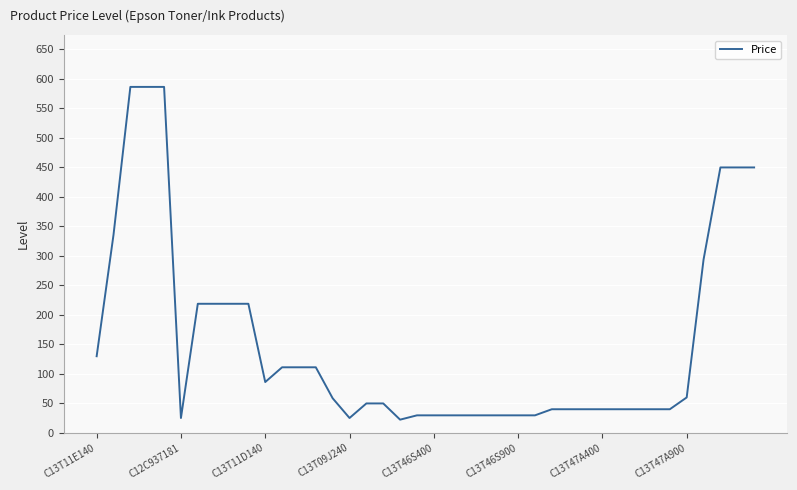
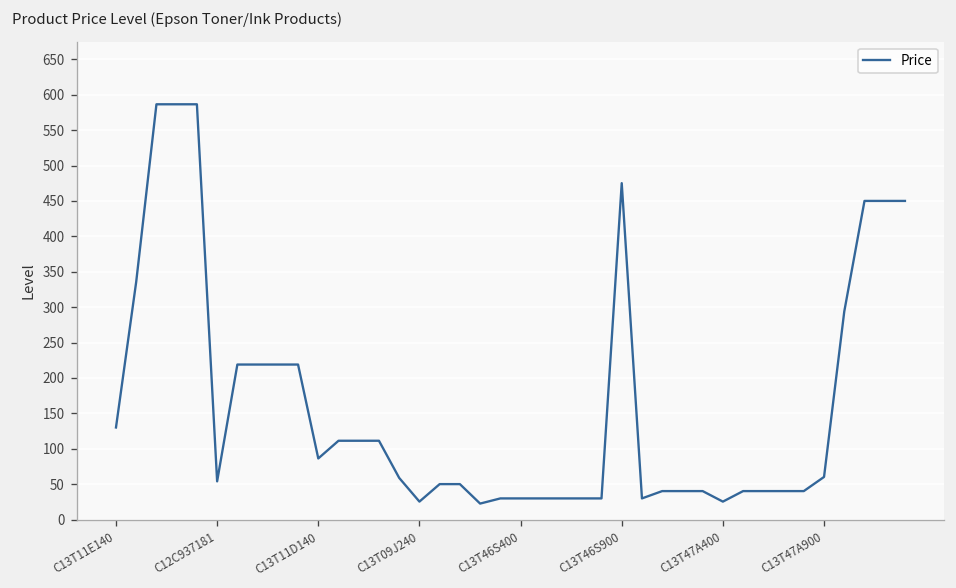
C12C937181: 30 -> 50
C13T46S900: 30 -> 480
C13T47A400: 40 -> 30
